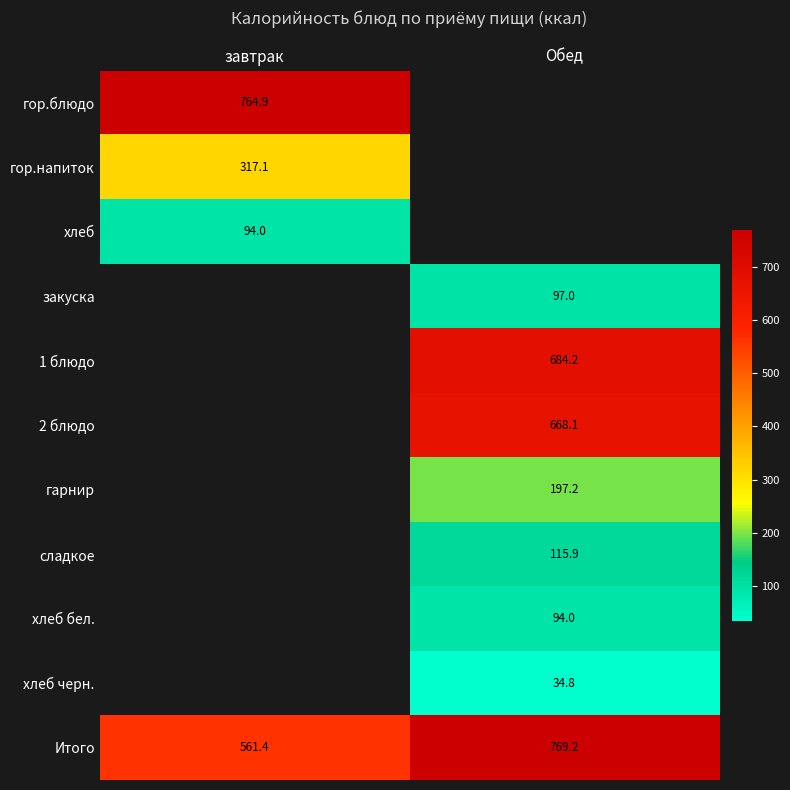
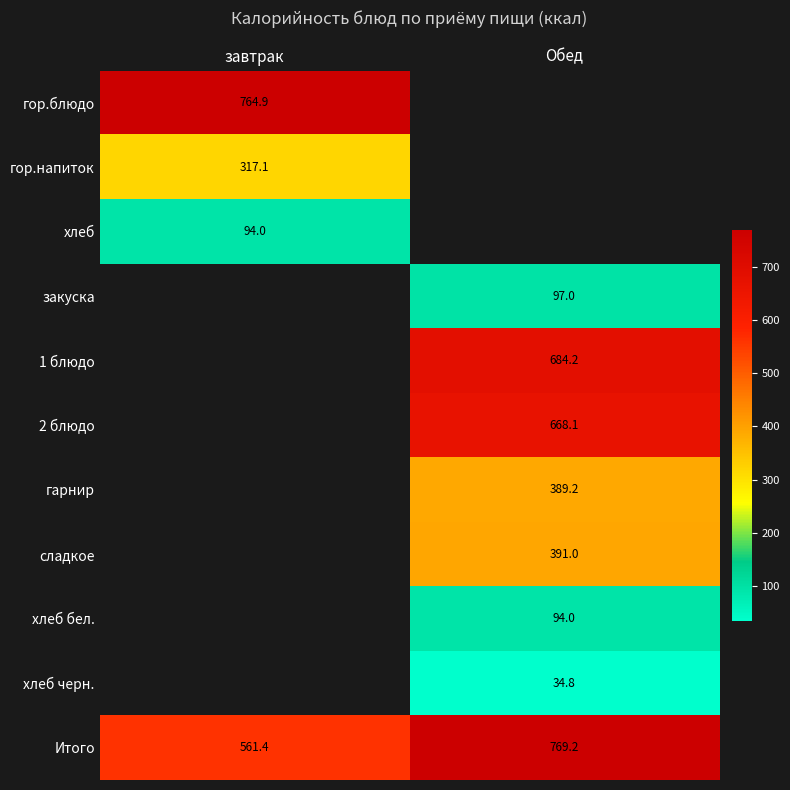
гарнир, Обед: 197.2 -> 389.2
сладкое, Обед: 115.9 -> 391.0
